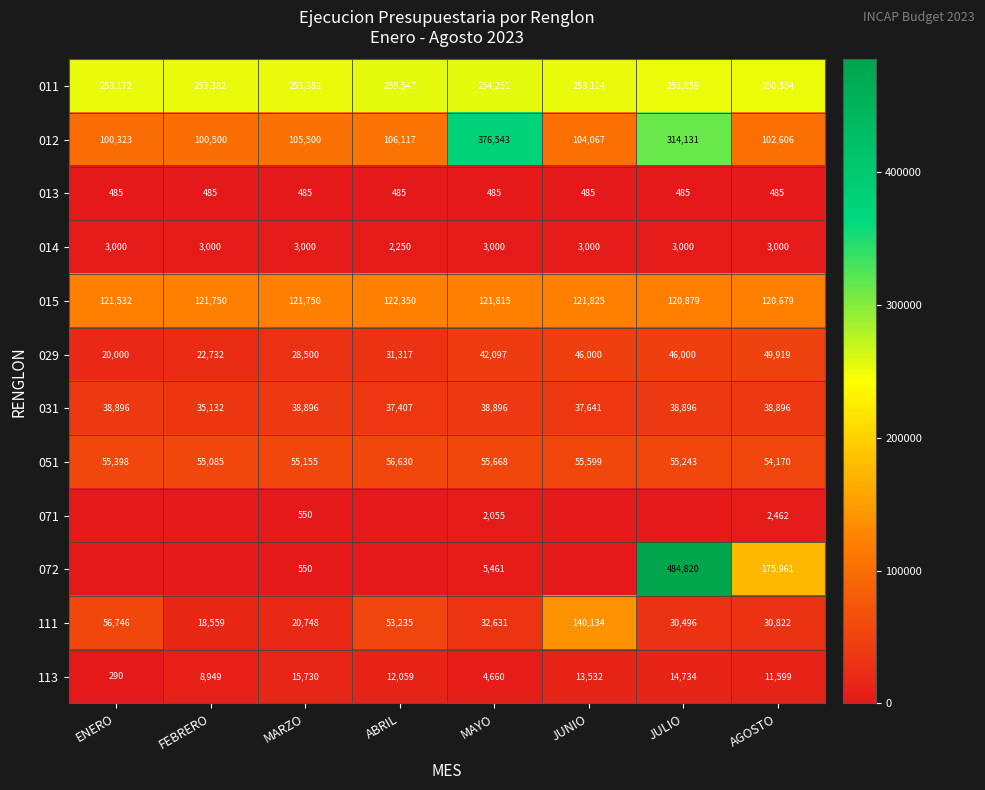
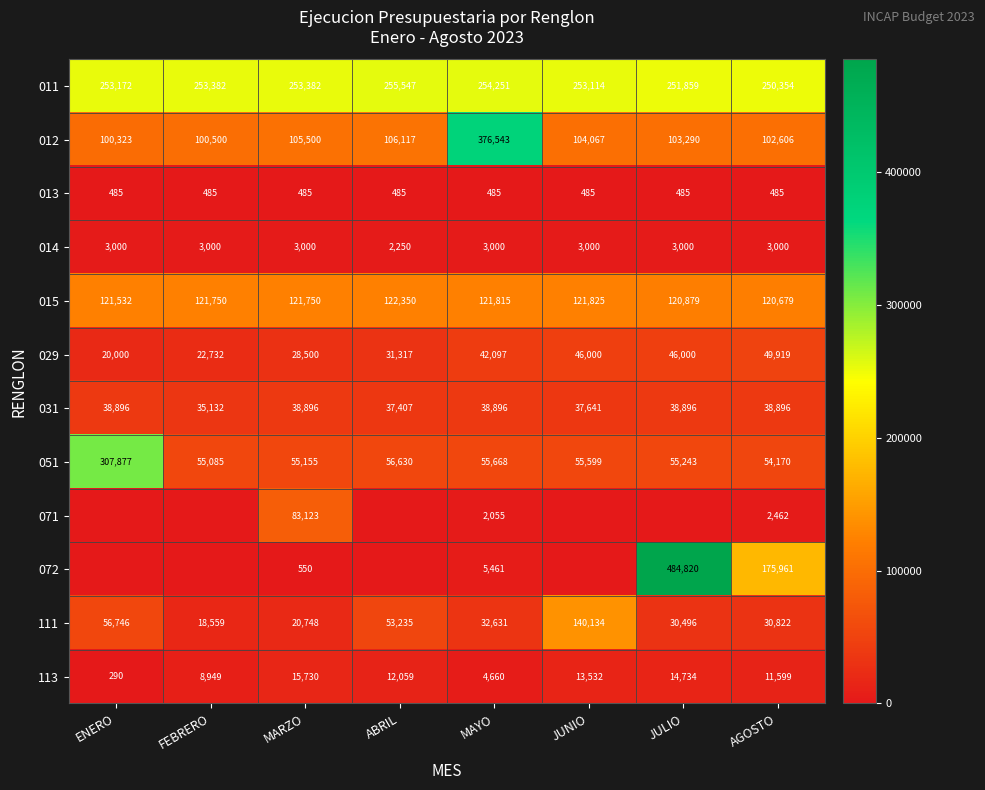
012, JULIO: 314,131 -> 103,290
051, ENERO: 55,398 -> 307,877
071, MARZO: 550 -> 83,123
